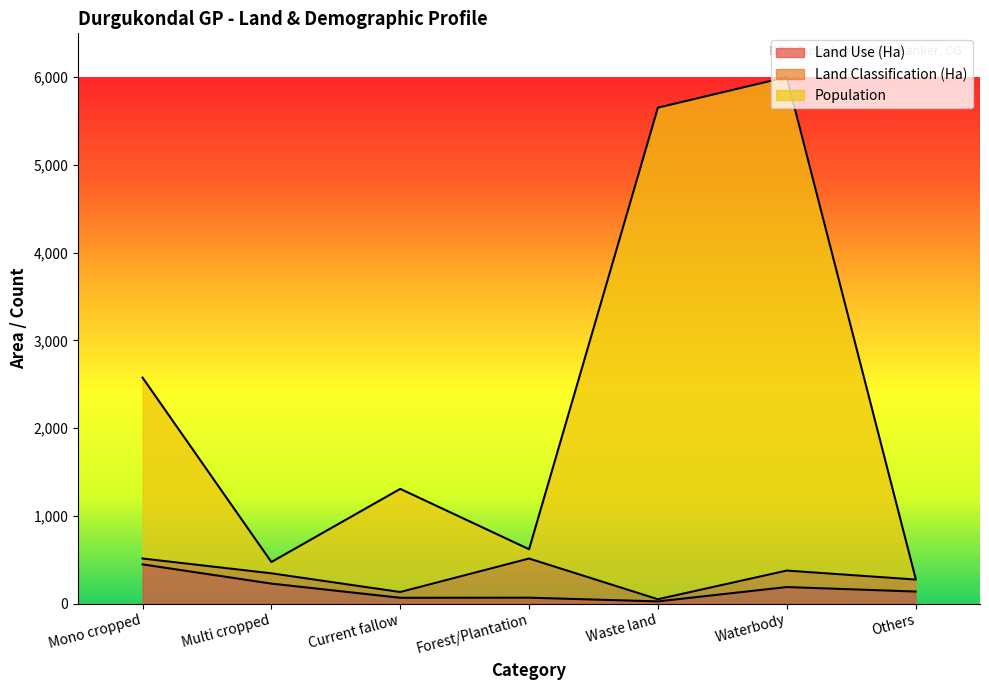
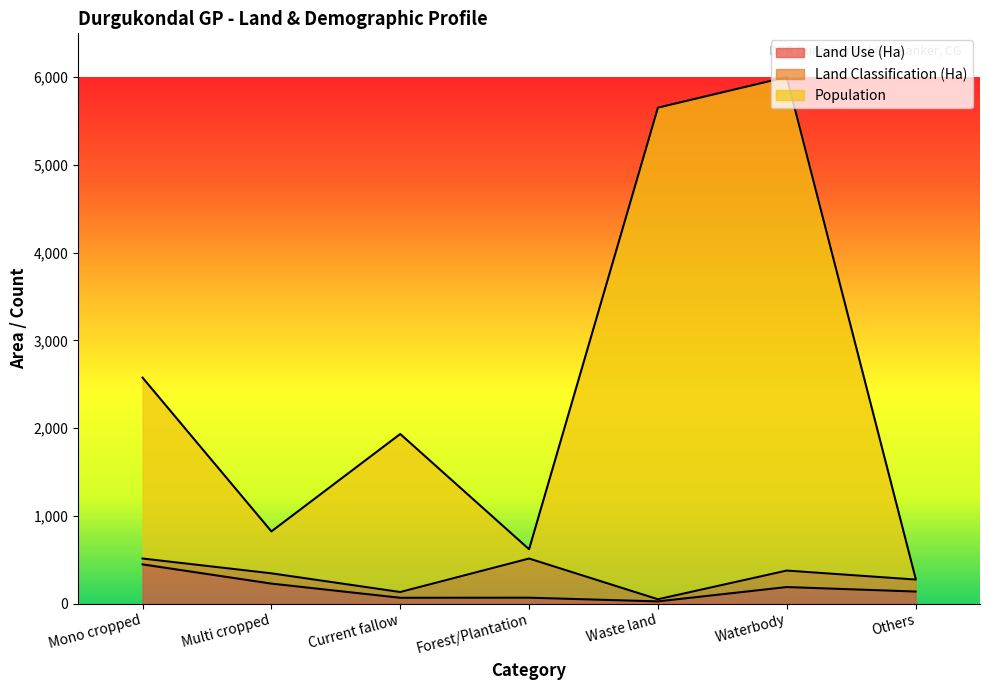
Population, Multi cropped: 100 -> 500
Population, Current fallow: 1,200 -> 1,800
